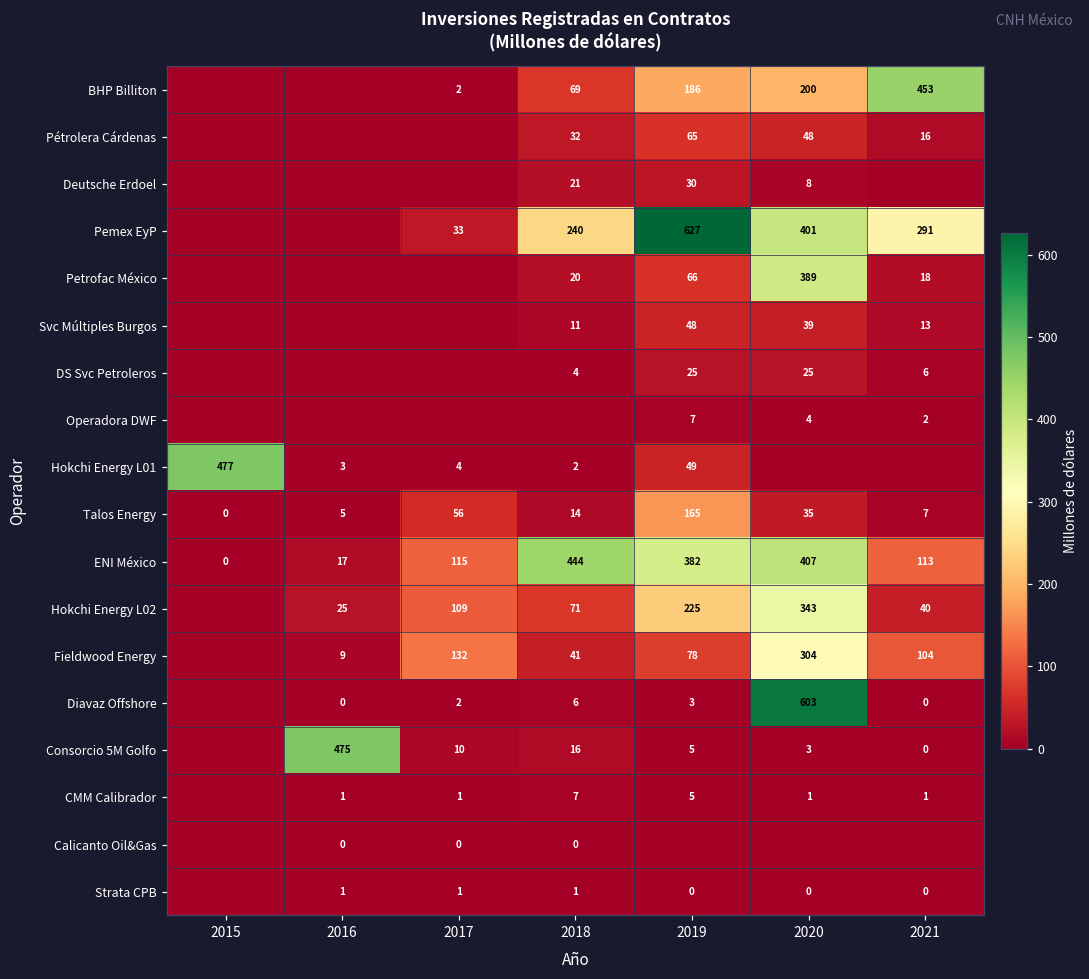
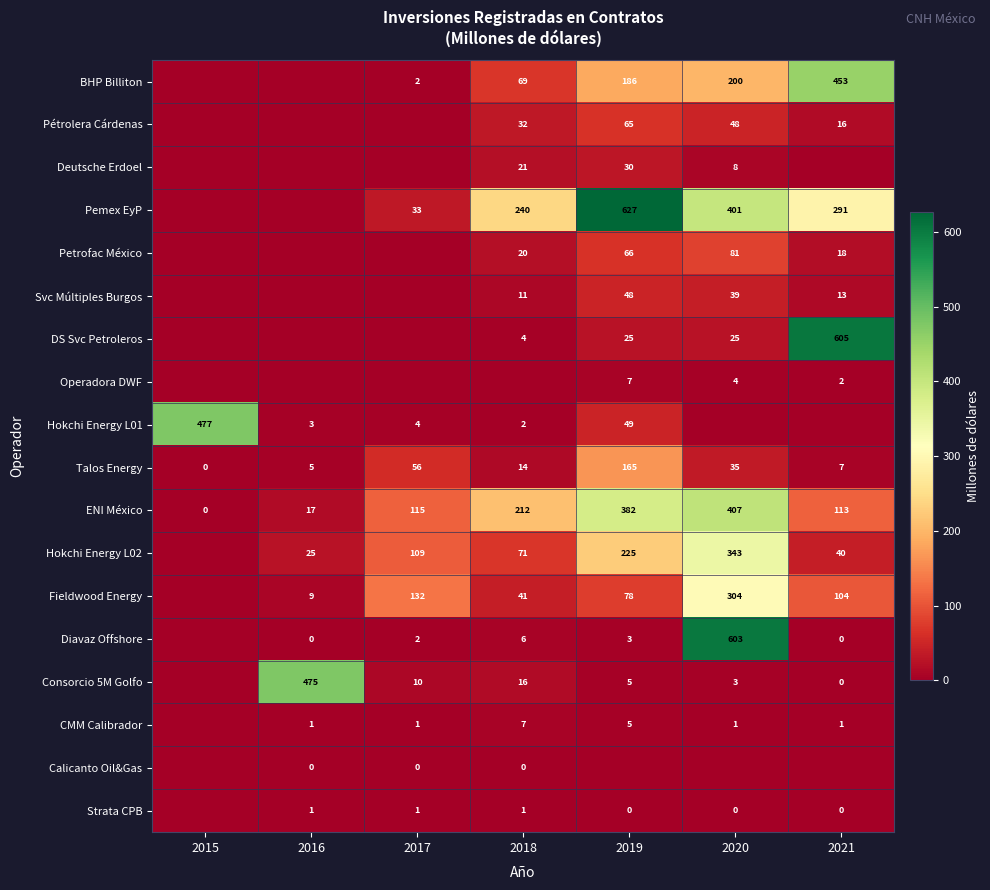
Petrofac México, 2020: 389 -> 81
DS Svc Petroleros, 2021: 6 -> 605
ENI México, 2018: 444 -> 212
